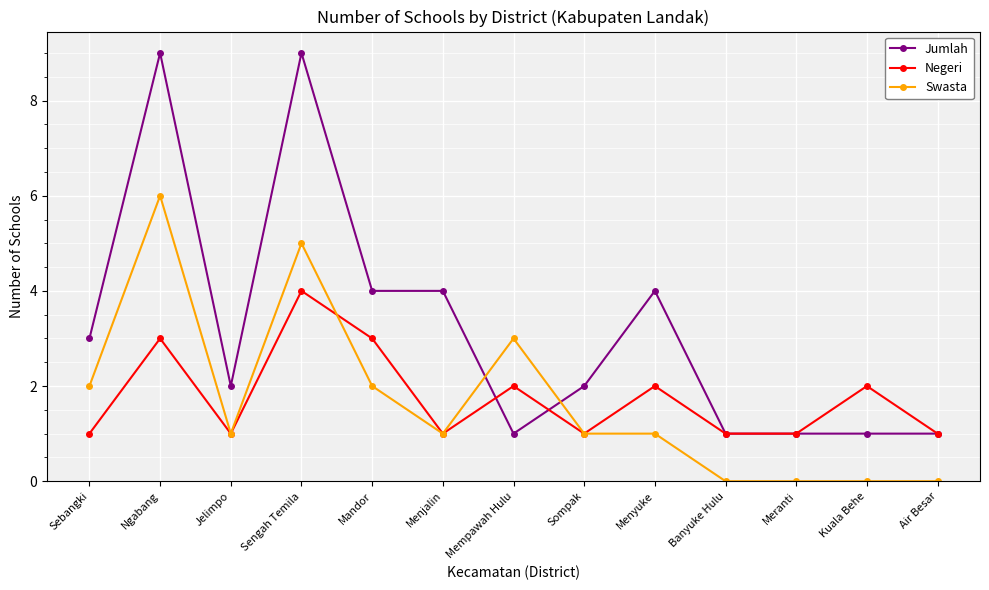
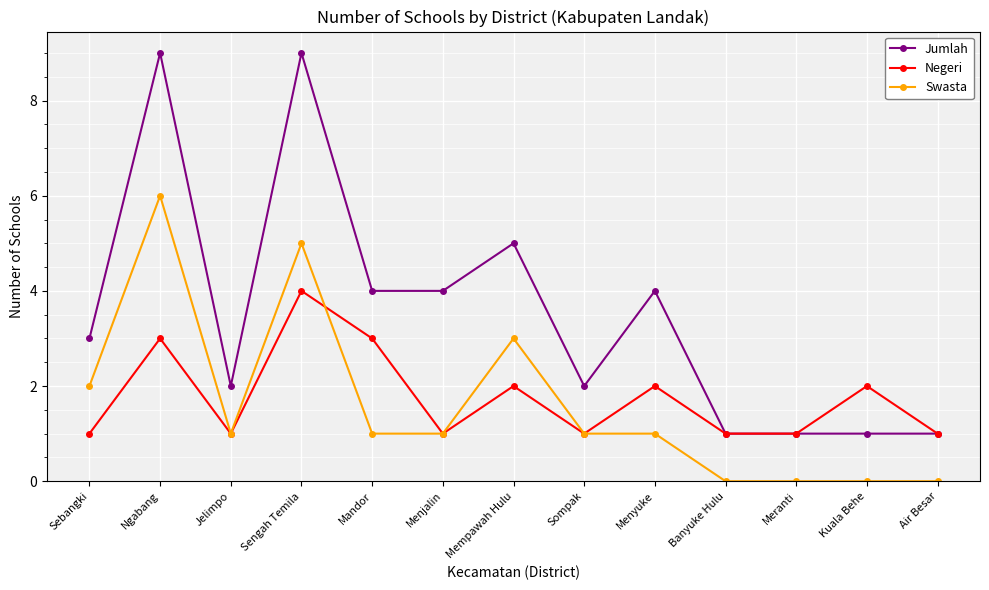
Swasta, Mandor: 2 -> 1
Jumlah, Mempawah Hulu: 1 -> 5
